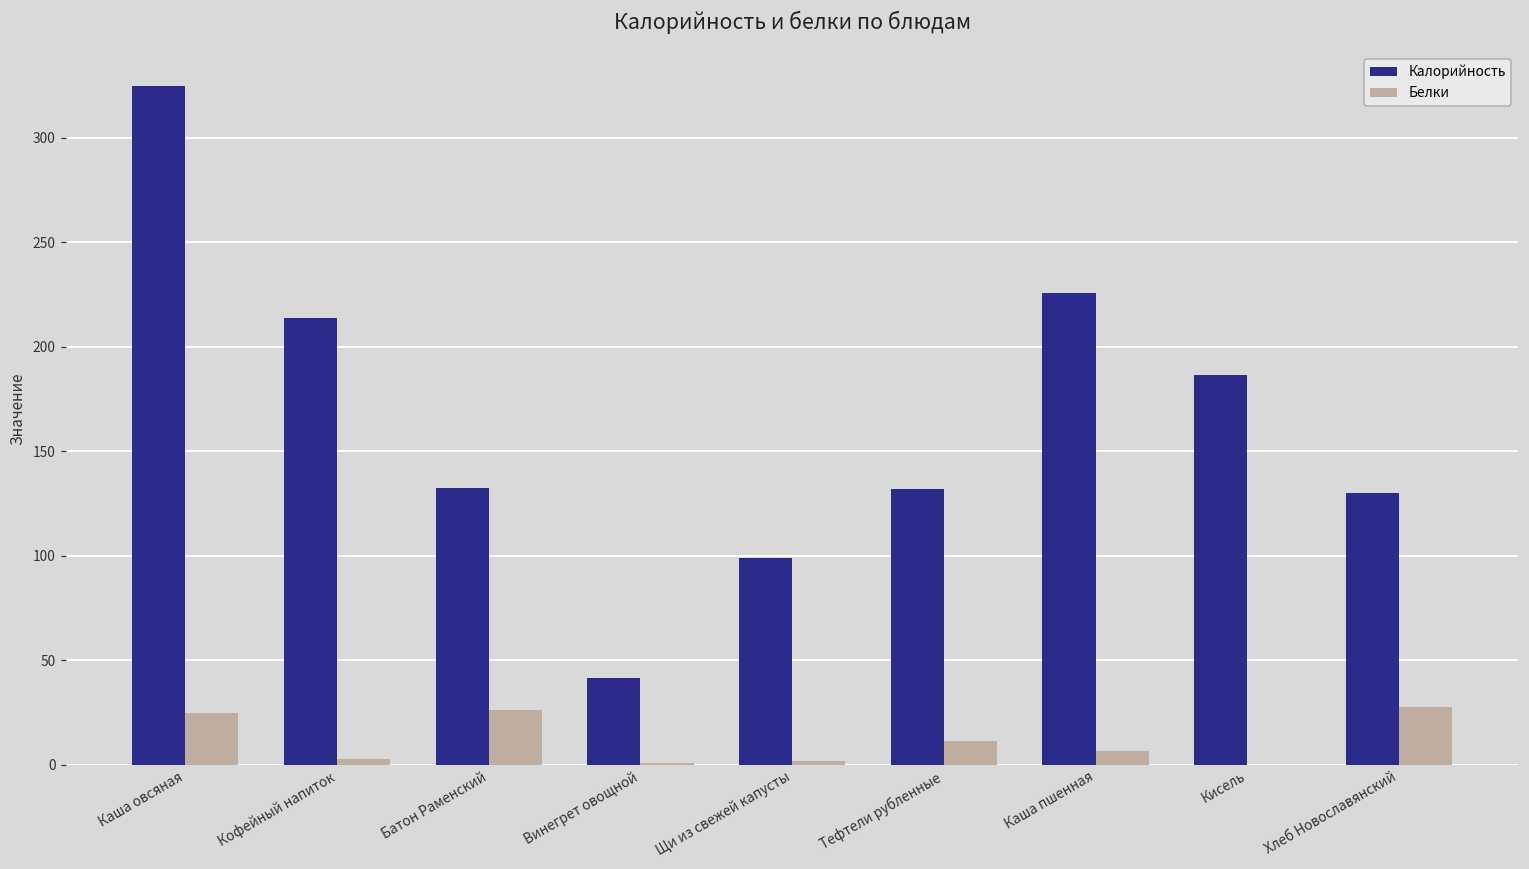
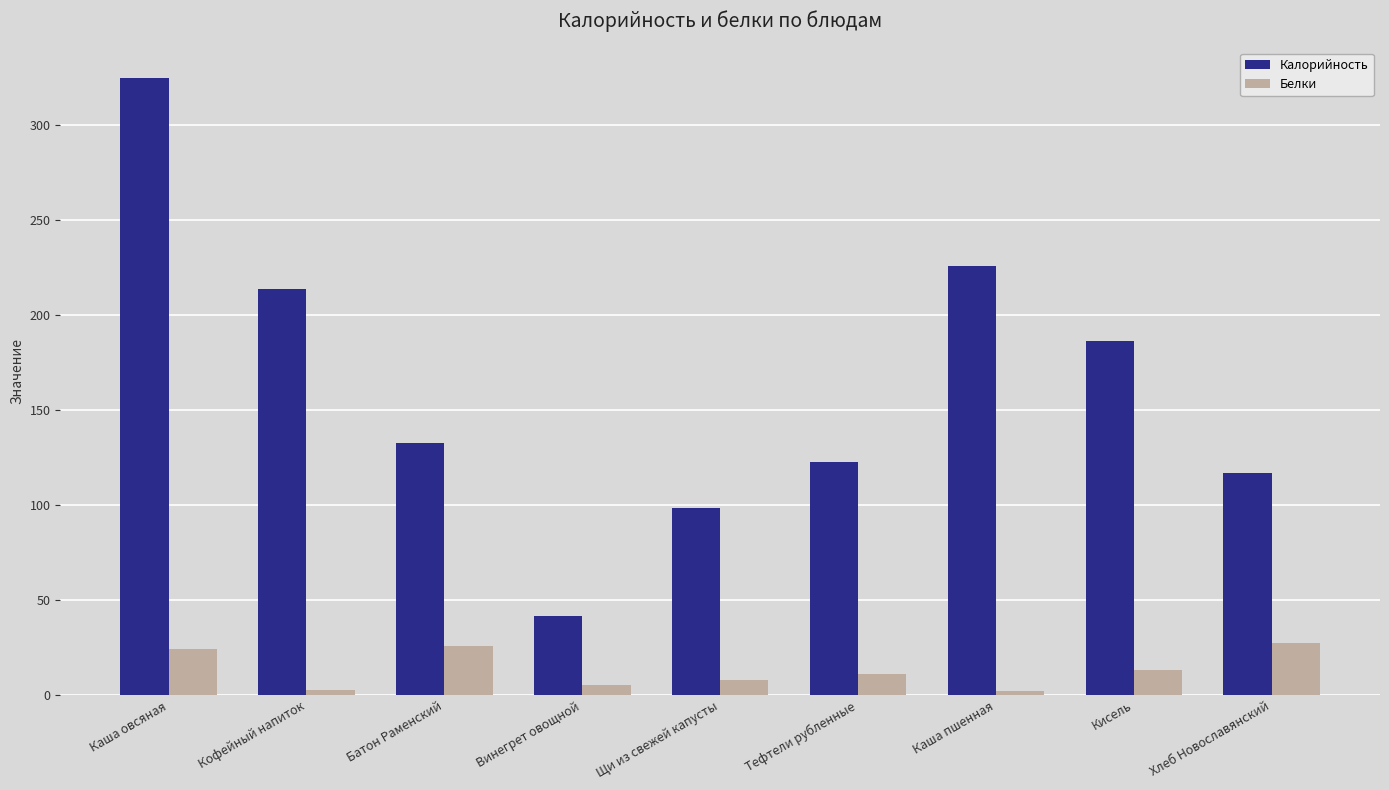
Белки, Винегрет овощной: 1 -> 5
Белки, Щи из свежей капусты: 2 -> 8
Калорийность, Тефтели рубленные: 132 -> 123
Белки, Каша пшенная: 6 -> 2
Белки, Кисель: 0 -> 13
Калорийность, Хлеб Новославянский: 130 -> 117
